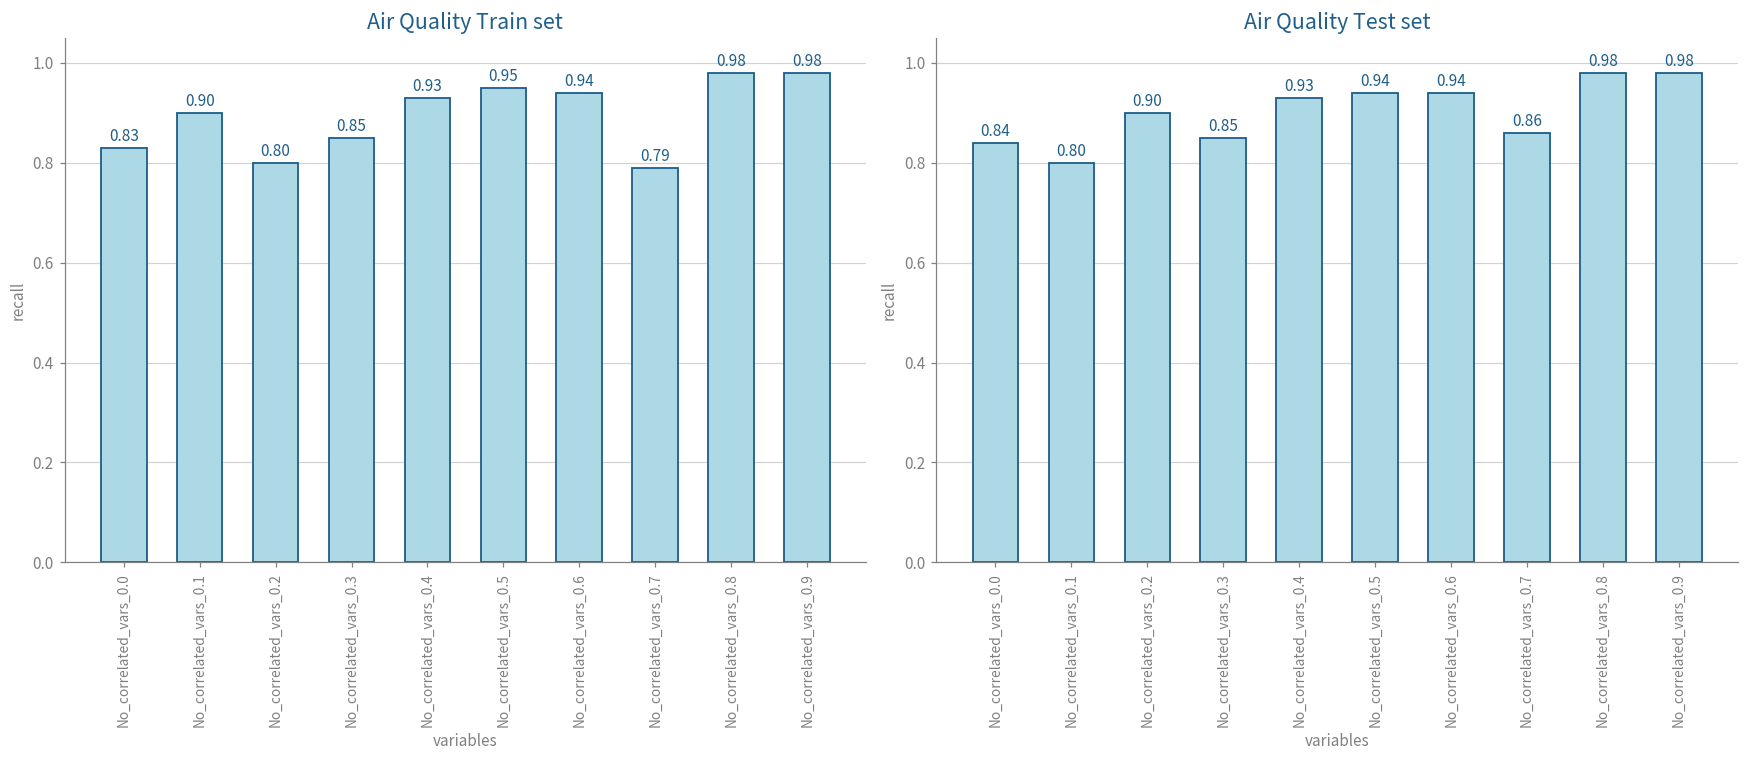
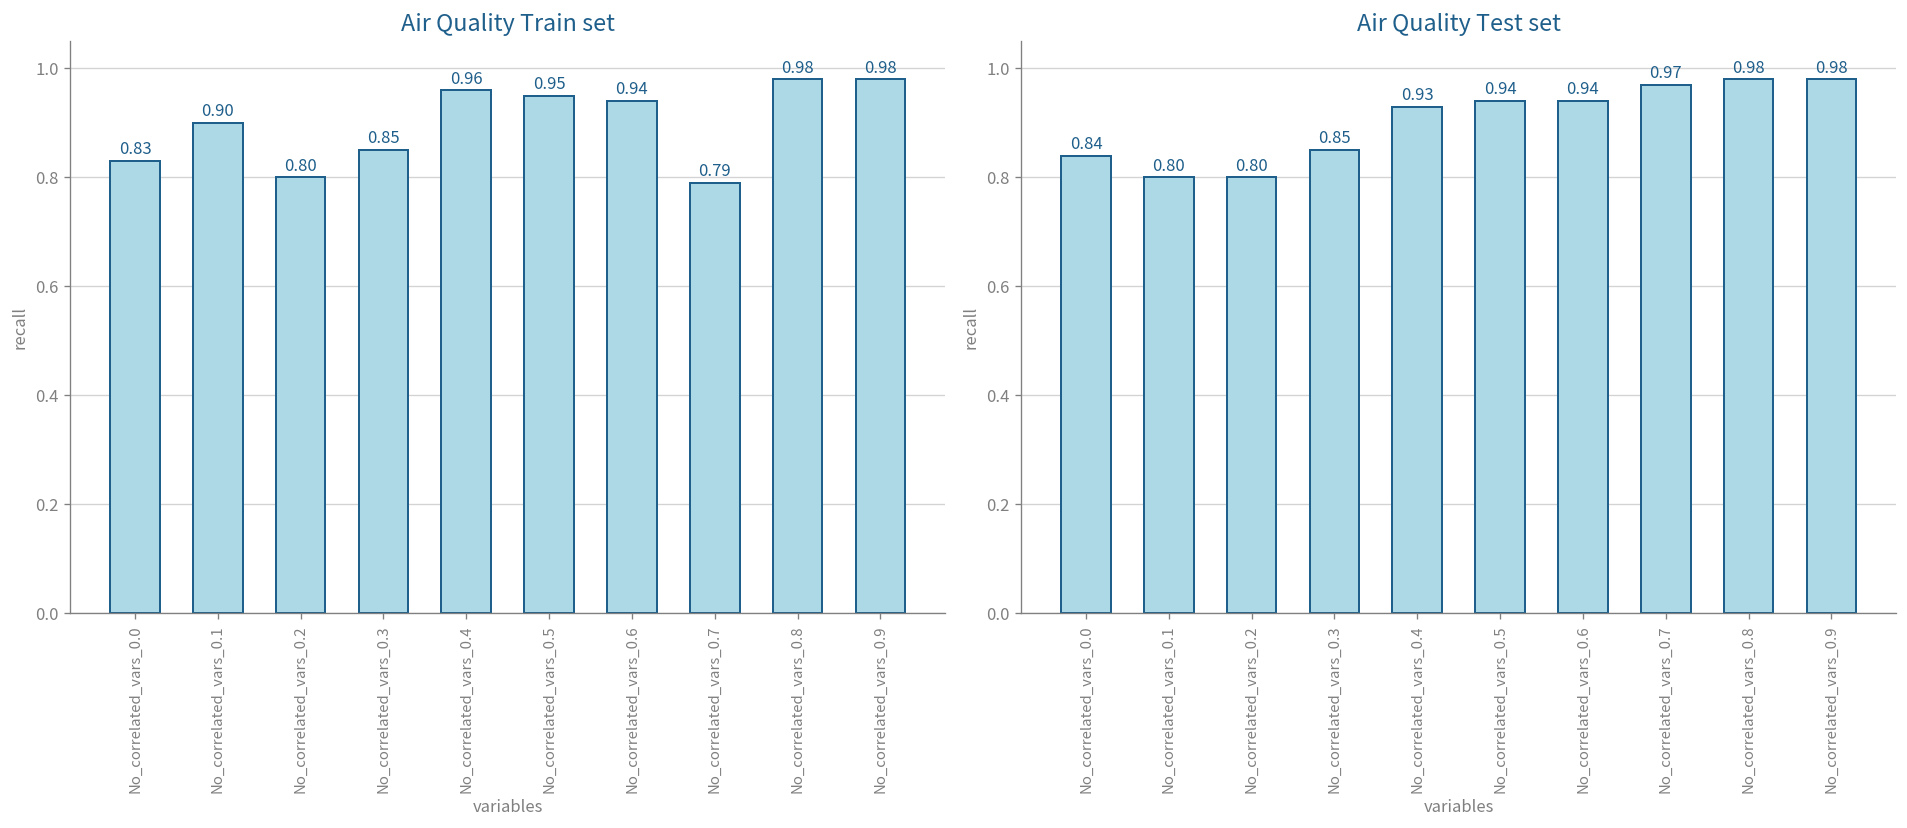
Air Quality Train set, No_correlated_vars_0.4: 0.93 -> 0.96
Air Quality Test set, No_correlated_vars_0.2: 0.90 -> 0.80
Air Quality Test set, No_correlated_vars_0.7: 0.86 -> 0.97
